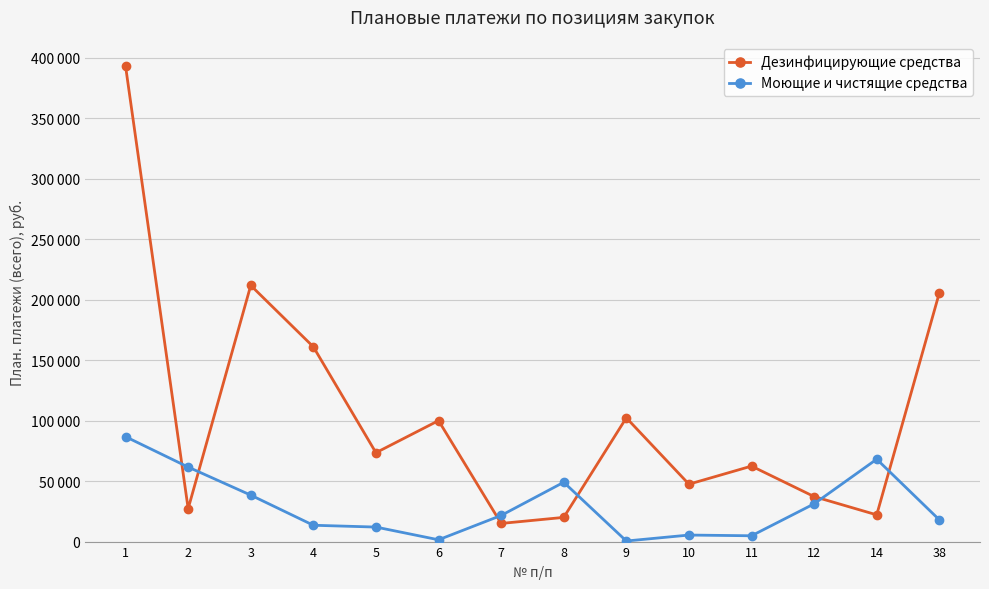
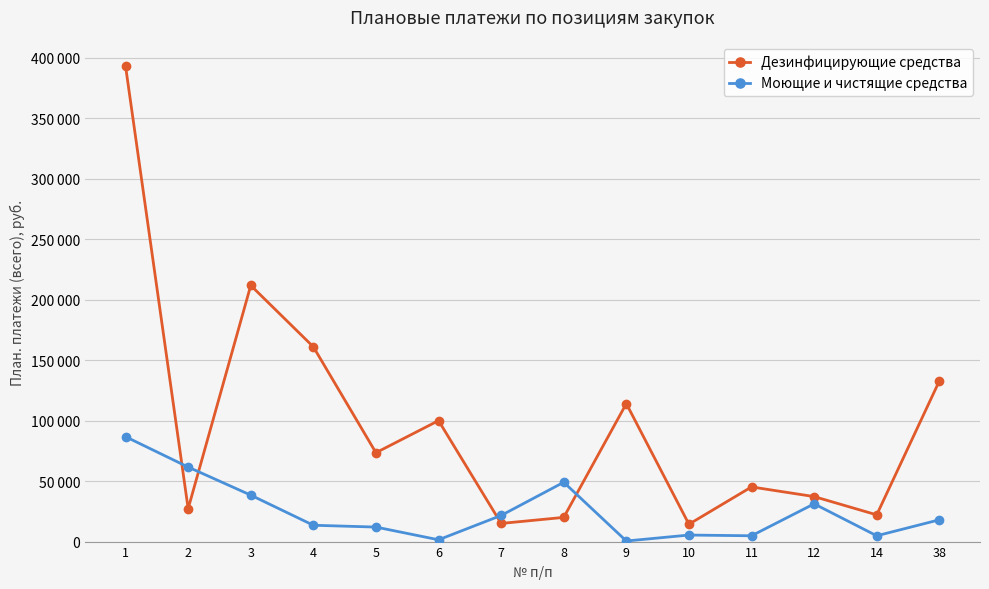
Дезинфицирующие средства, 9: 102000 -> 114000
Дезинфицирующие средства, 10: 47000 -> 14000
Дезинфицирующие средства, 11: 62000 -> 45000
Моющие и чистящие средства, 14: 68000 -> 5000
Дезинфицирующие средства, 38: 206000 -> 133000
